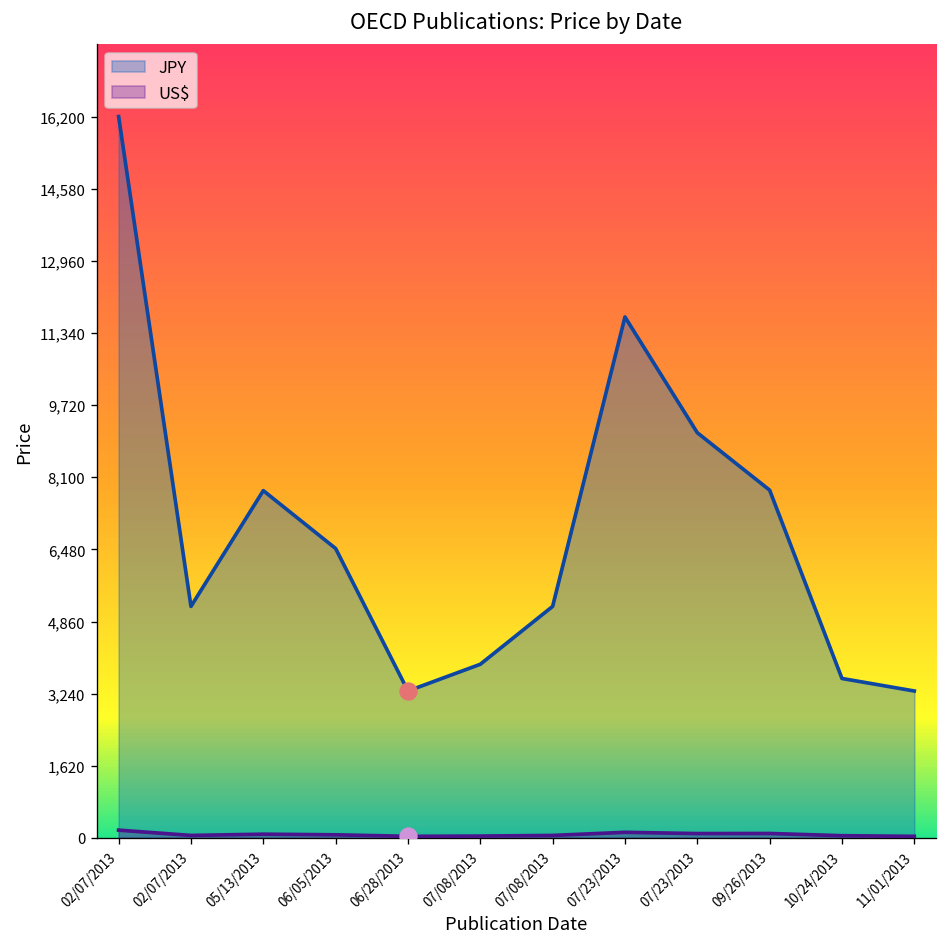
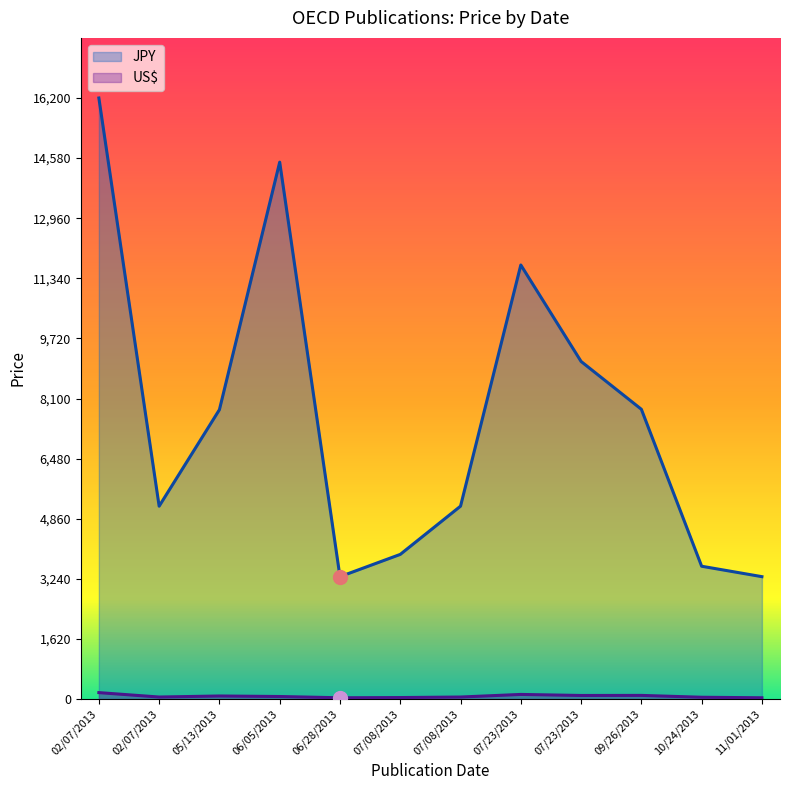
JPY, 06/05/2013: 6,500 -> 14,500
